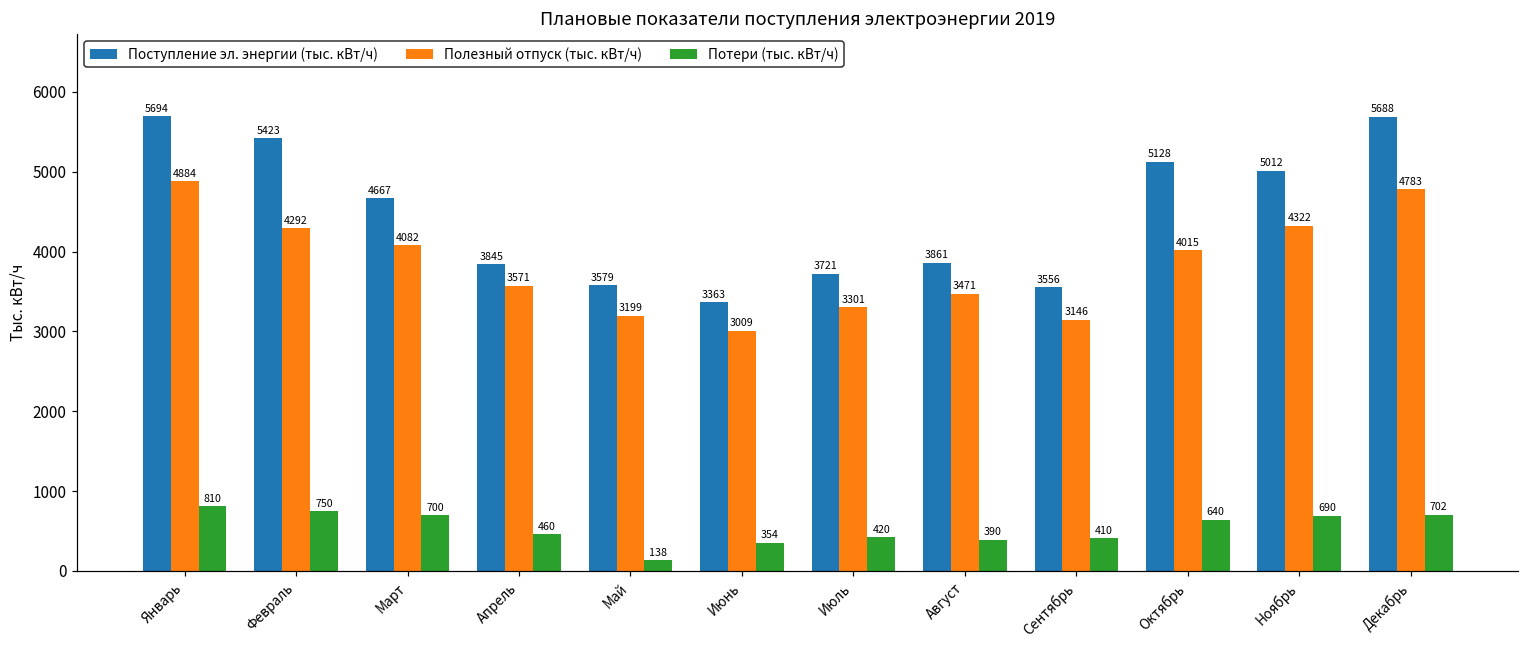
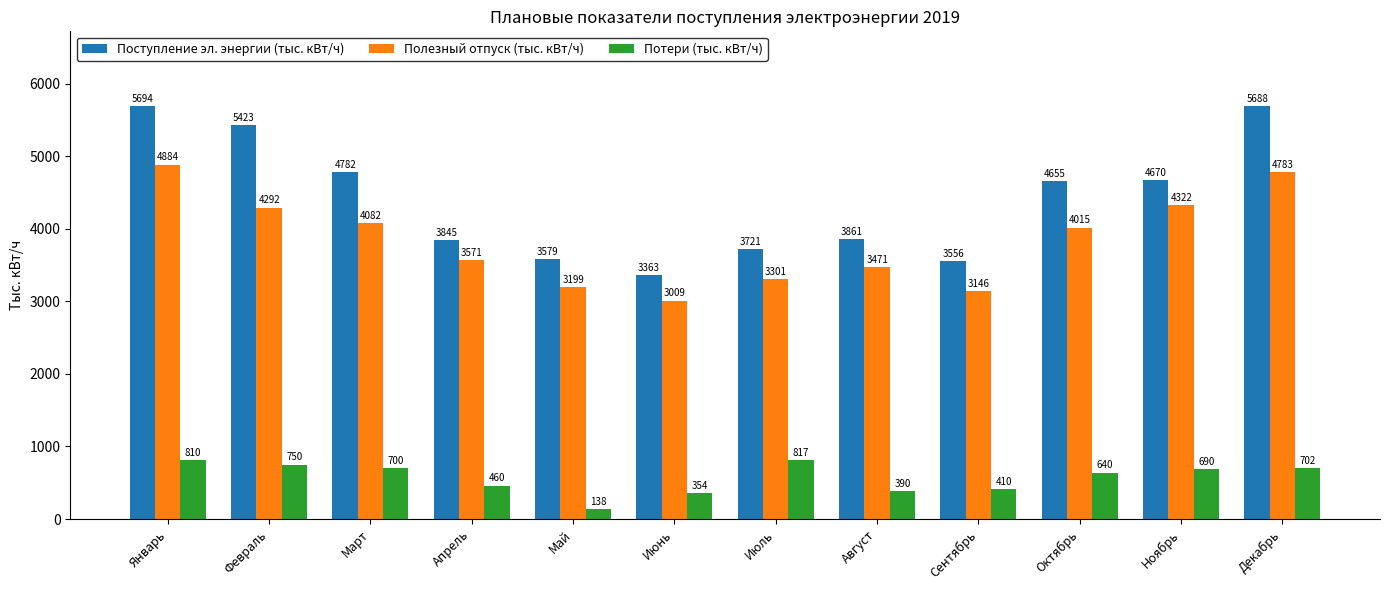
Поступление эл. энергии (тыс. кВт/ч), Март: 4667 -> 4782
Потери (тыс. кВт/ч), Июль: 420 -> 817
Поступление эл. энергии (тыс. кВт/ч), Октябрь: 5128 -> 4655
Поступление эл. энергии (тыс. кВт/ч), Ноябрь: 5012 -> 4670
